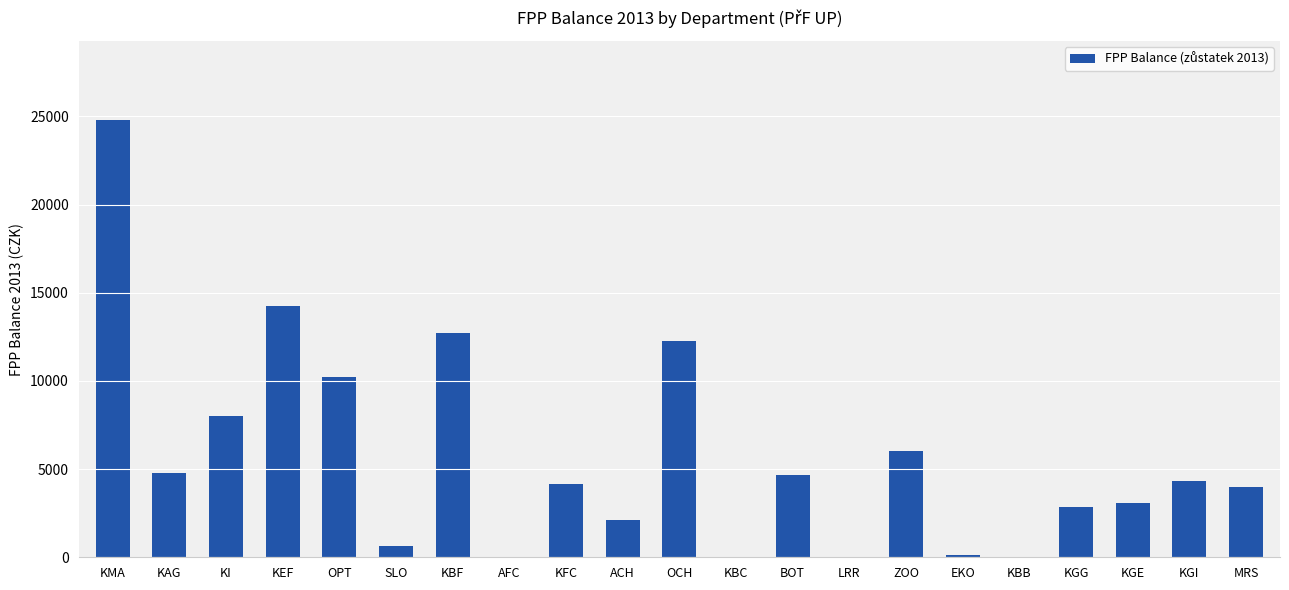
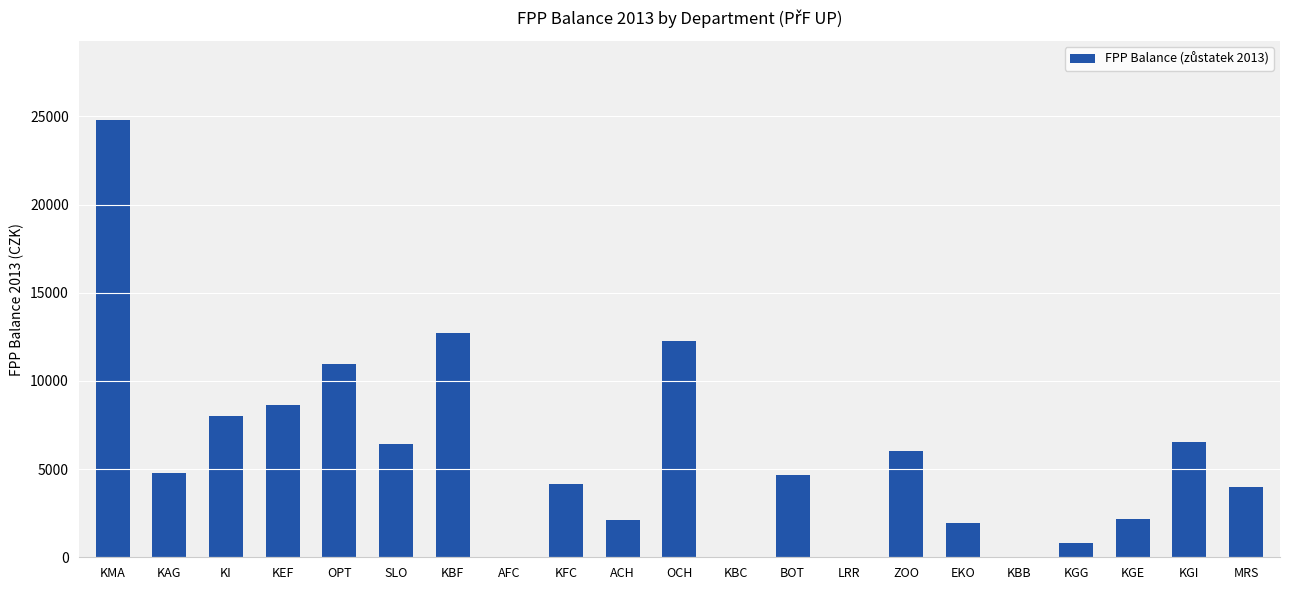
KEF: 14300 -> 8600
OPT: 10200 -> 11000
SLO: 700 -> 6400
EKO: 100 -> 1900
KGG: 2800 -> 800
KGE: 3100 -> 2200
KGI: 4300 -> 6500
